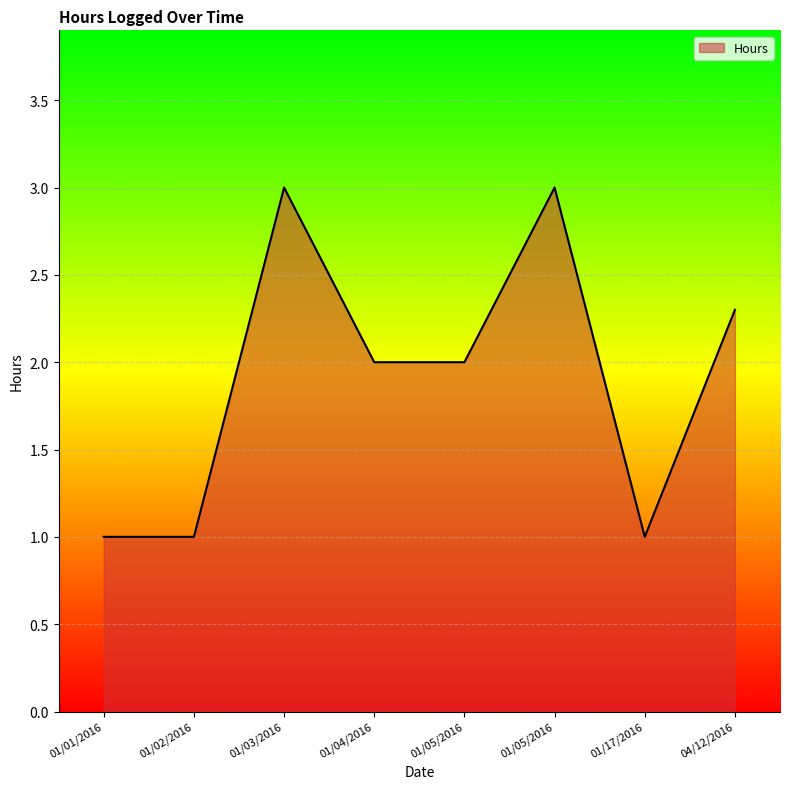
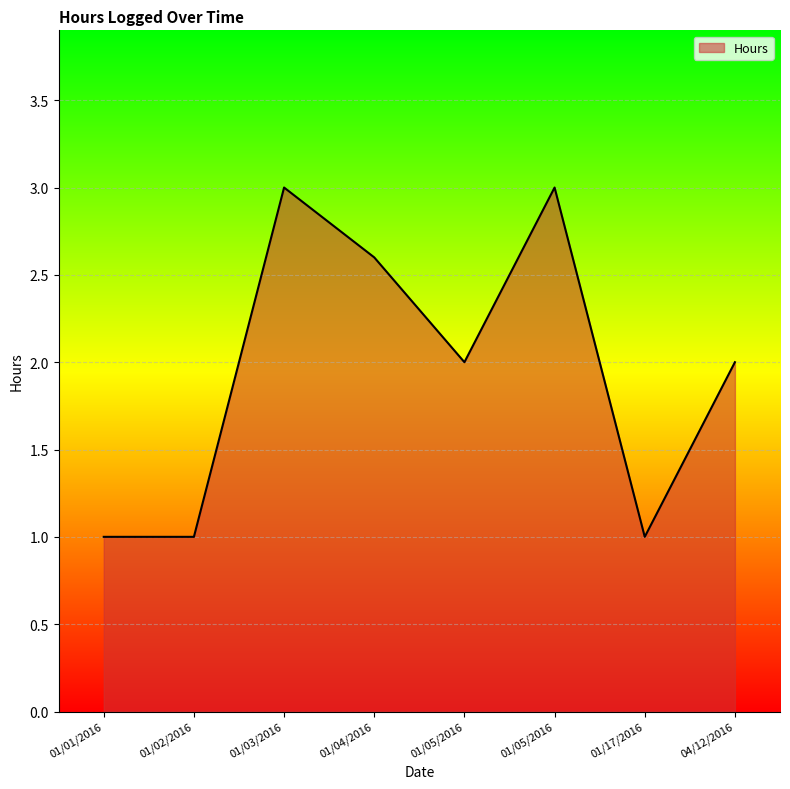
01/04/2016: 2.0 -> 2.6
04/12/2016: 2.3 -> 2.0
